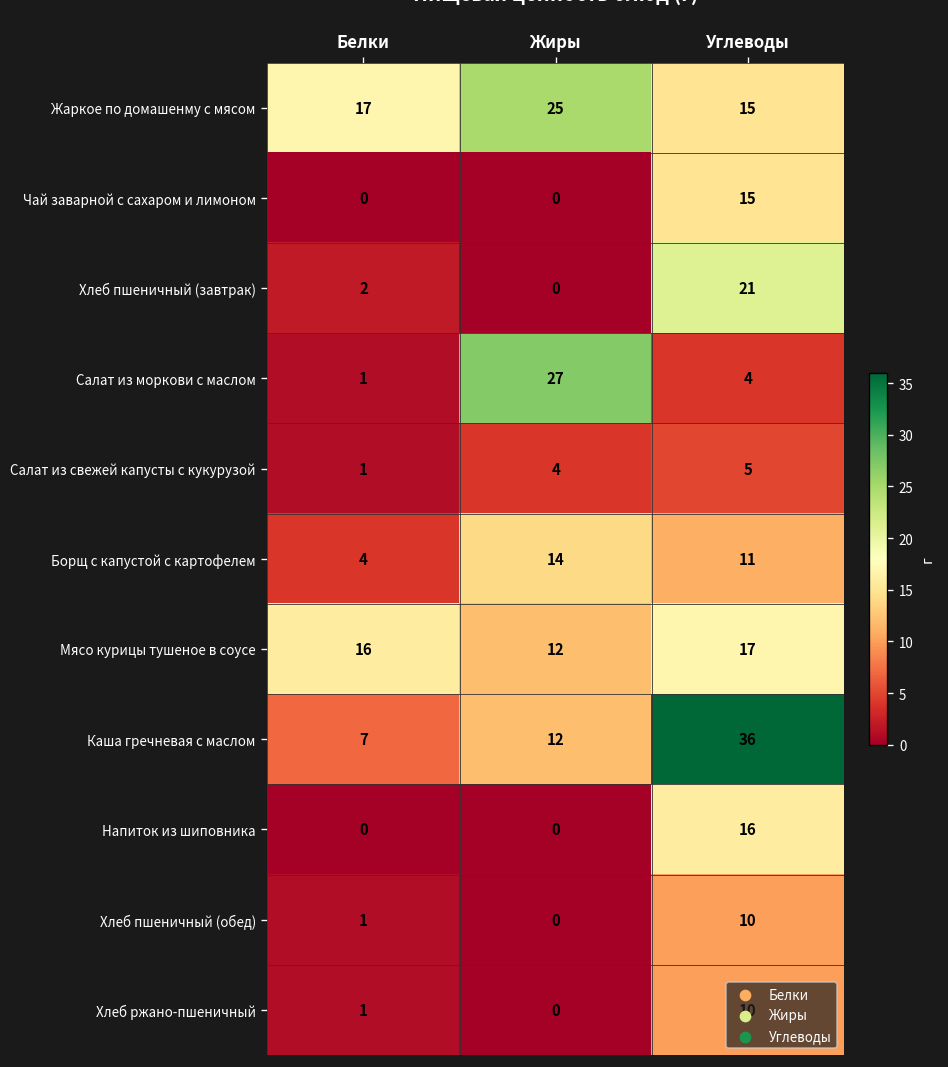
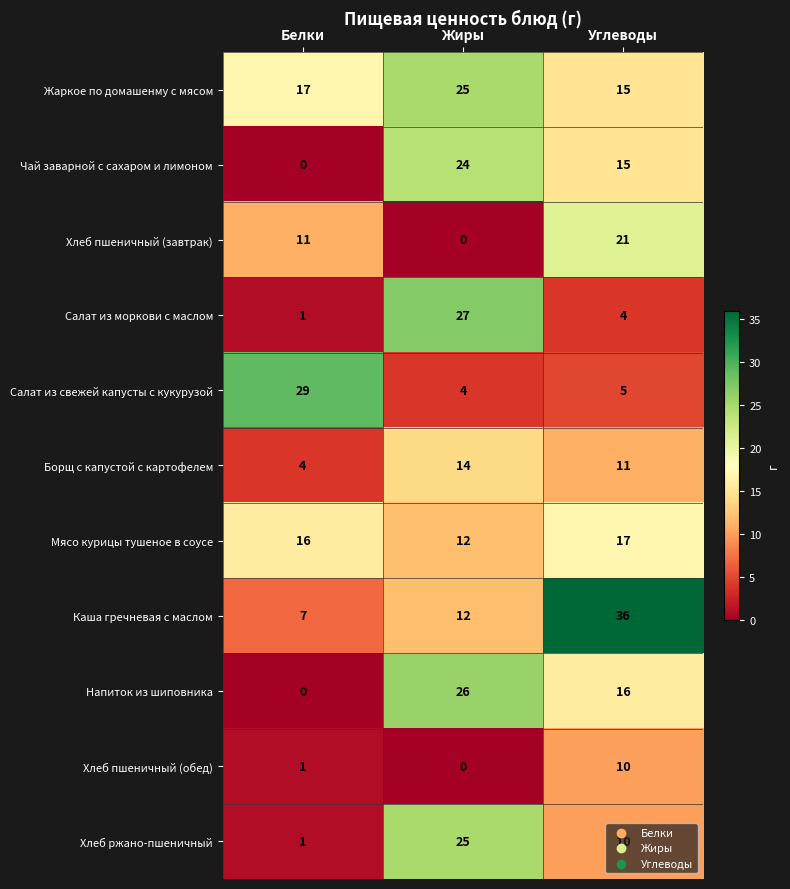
Чай заварной с сахаром и лимоном, Жиры: 0 -> 24
Хлеб пшеничный (завтрак), Белки: 2 -> 11
Салат из свежей капусты с кукурузой, Белки: 1 -> 29
Напиток из шиповника, Жиры: 0 -> 26
Хлеб ржано-пшеничный, Жиры: 0 -> 25
